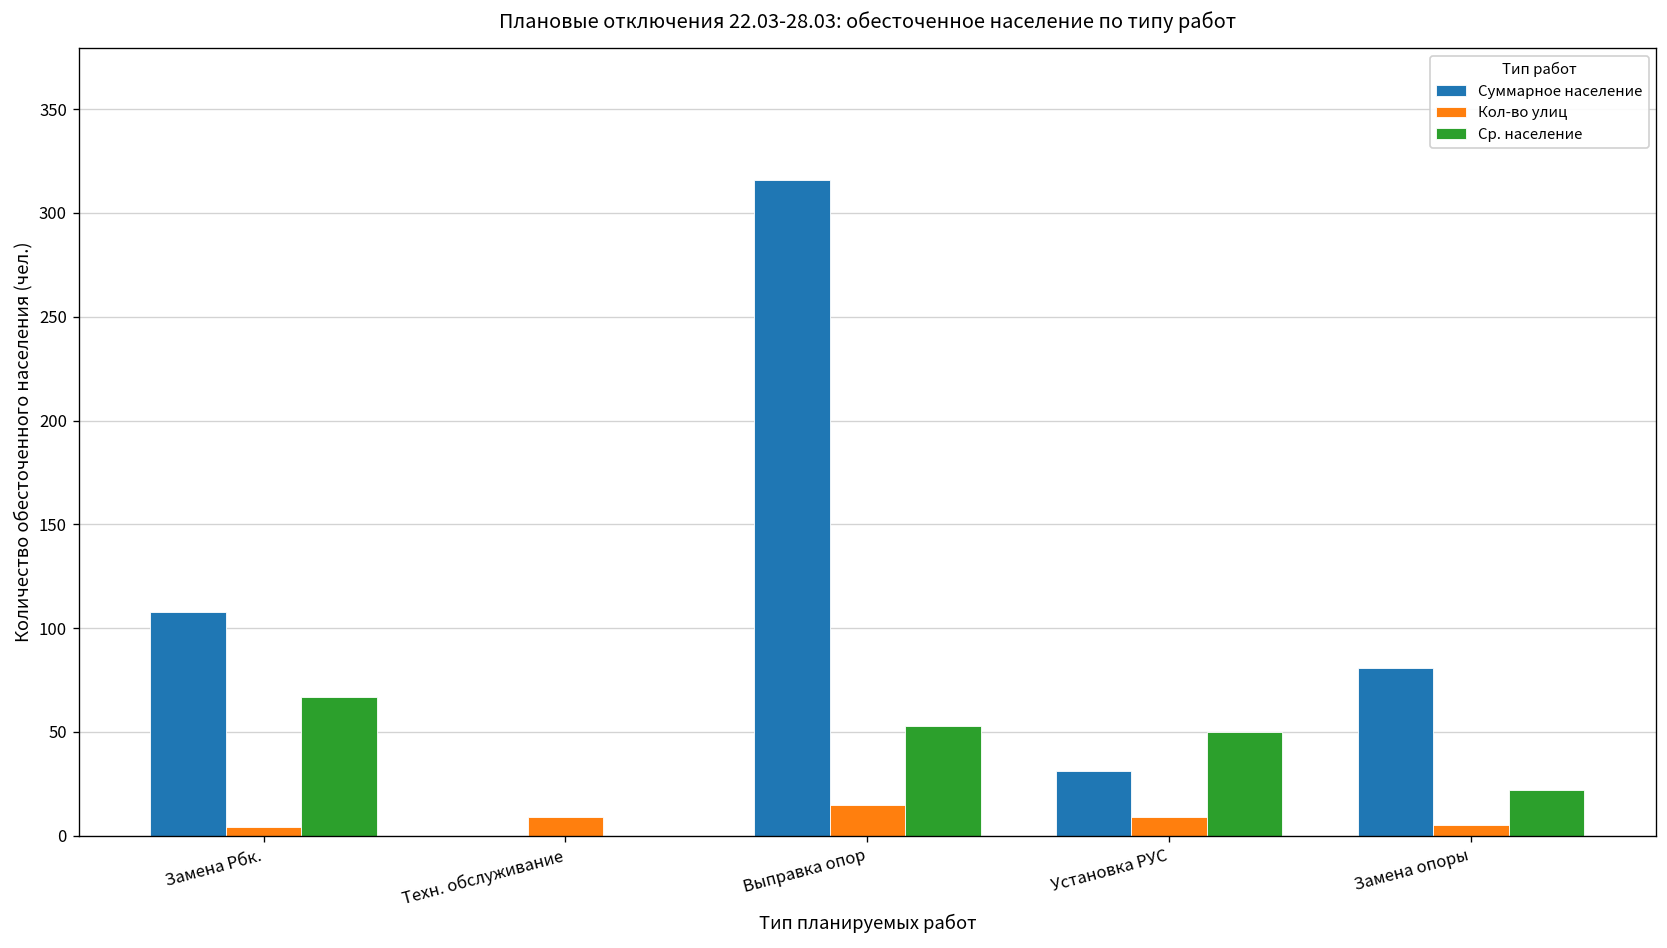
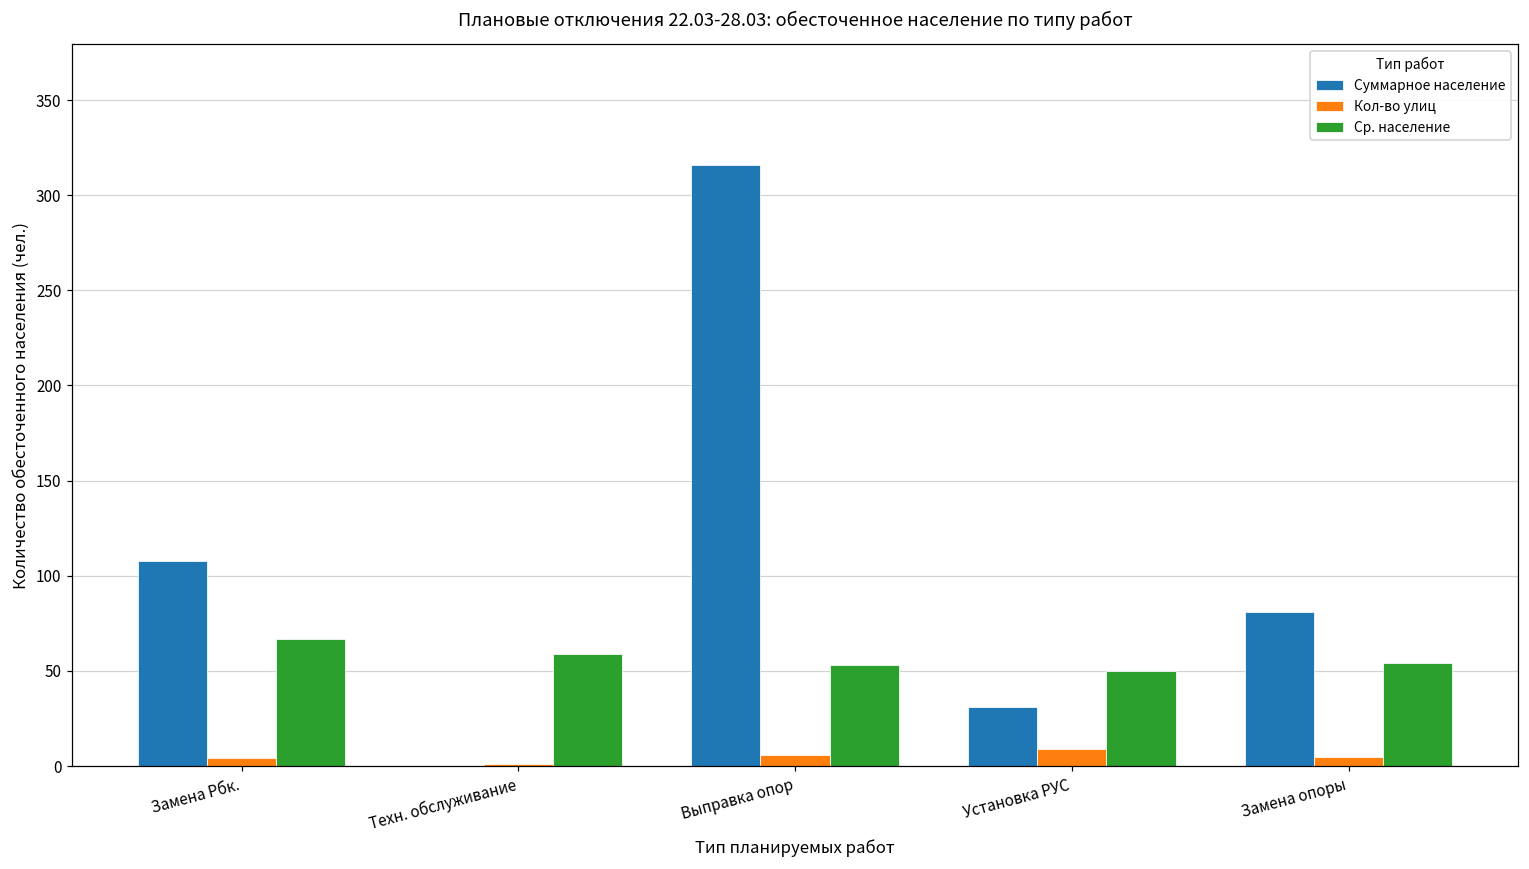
Кол-во улиц, Техн. обслуживание: 9 -> 1
Ср. население, Техн. обслуживание: 0 -> 59
Кол-во улиц, Выправка опор: 15 -> 6
Ср. население, Замена опоры: 22 -> 54
